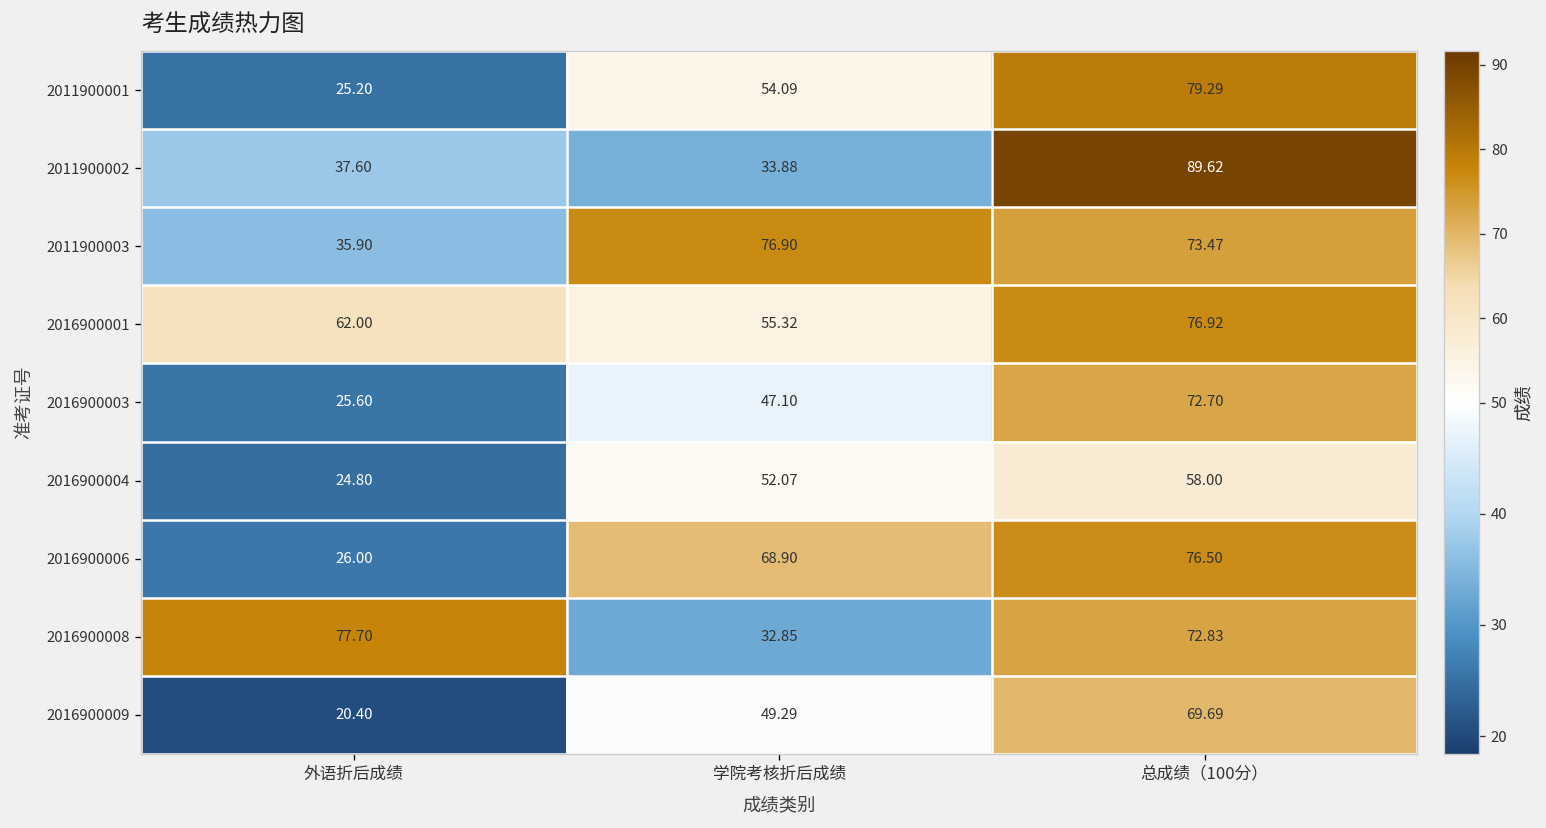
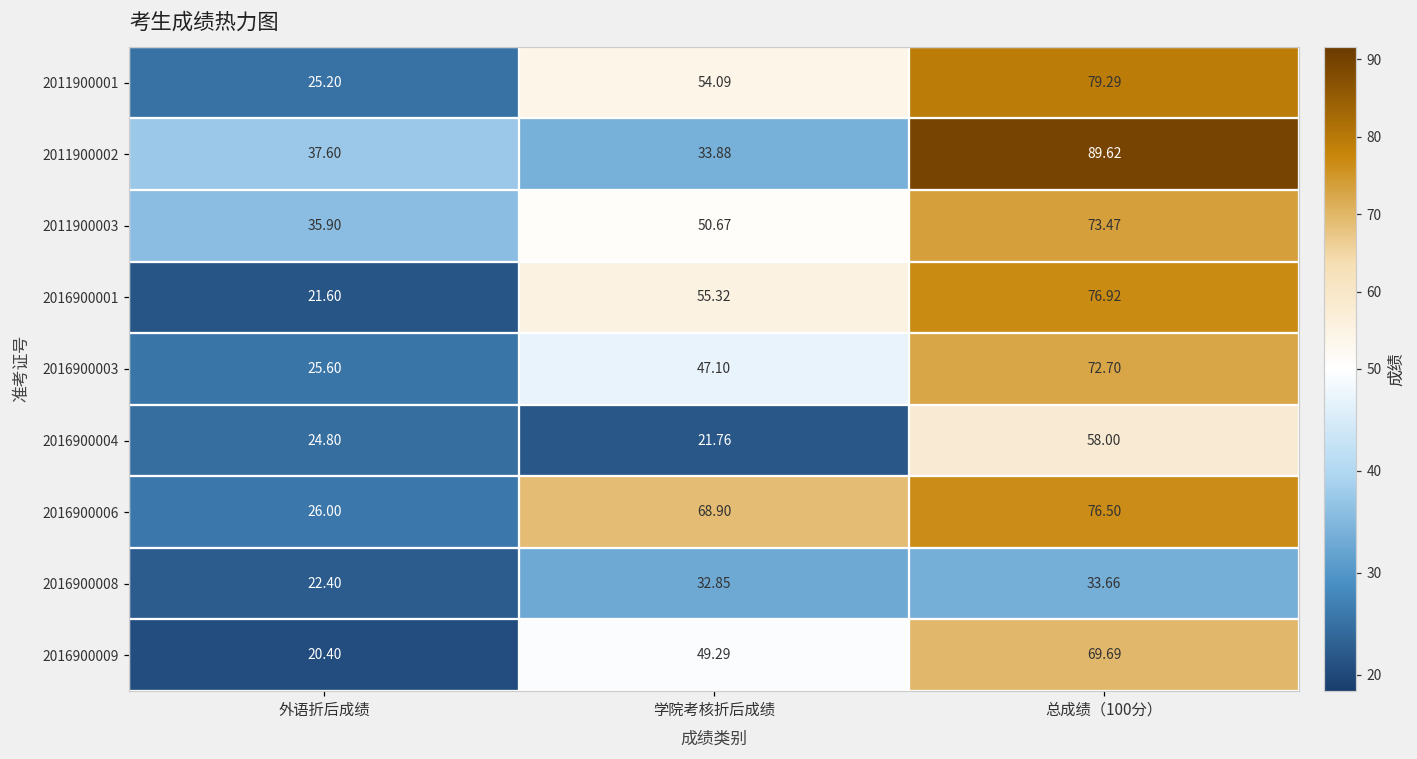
2011900003, 学院考核折后成绩: 76.90 -> 50.67
2016900001, 外语折后成绩: 62.00 -> 21.60
2016900004, 学院考核折后成绩: 52.07 -> 21.76
2016900008, 外语折后成绩: 77.70 -> 22.40
2016900008, 总成绩（100分）: 72.83 -> 33.66
